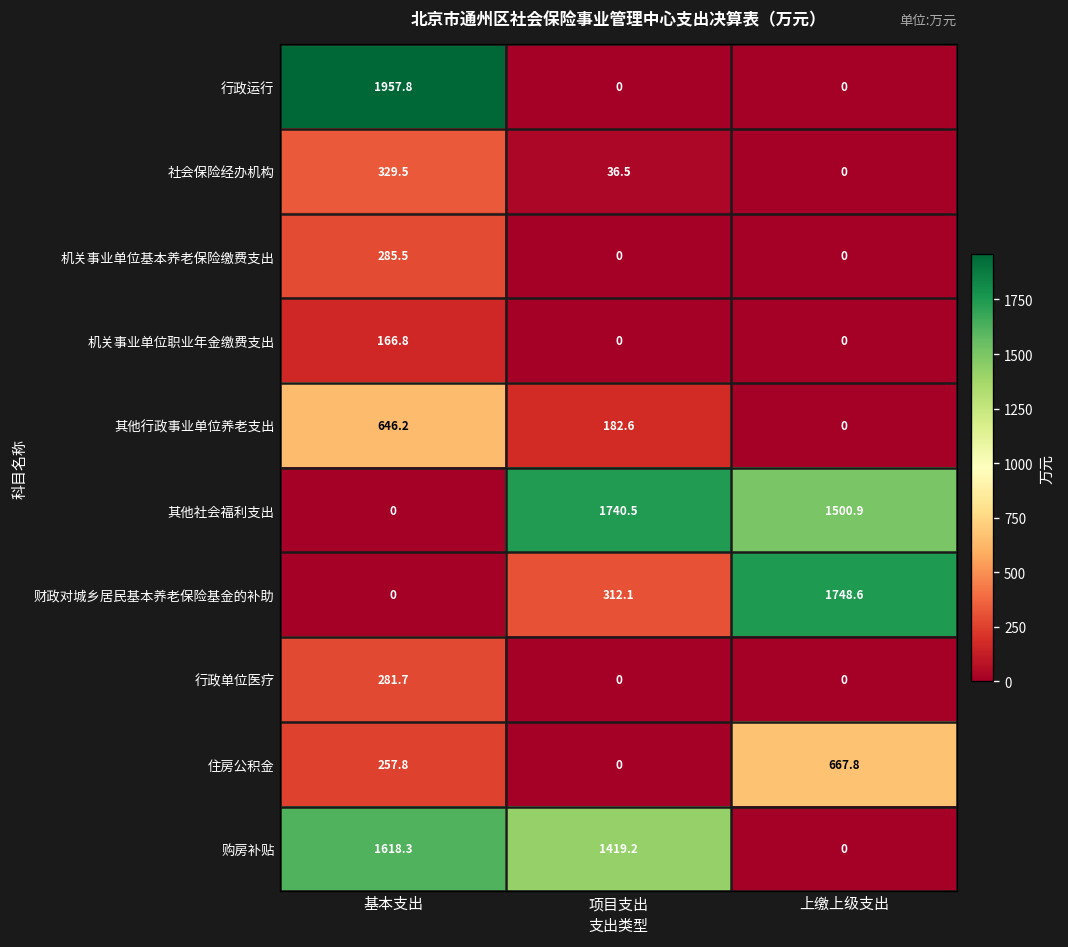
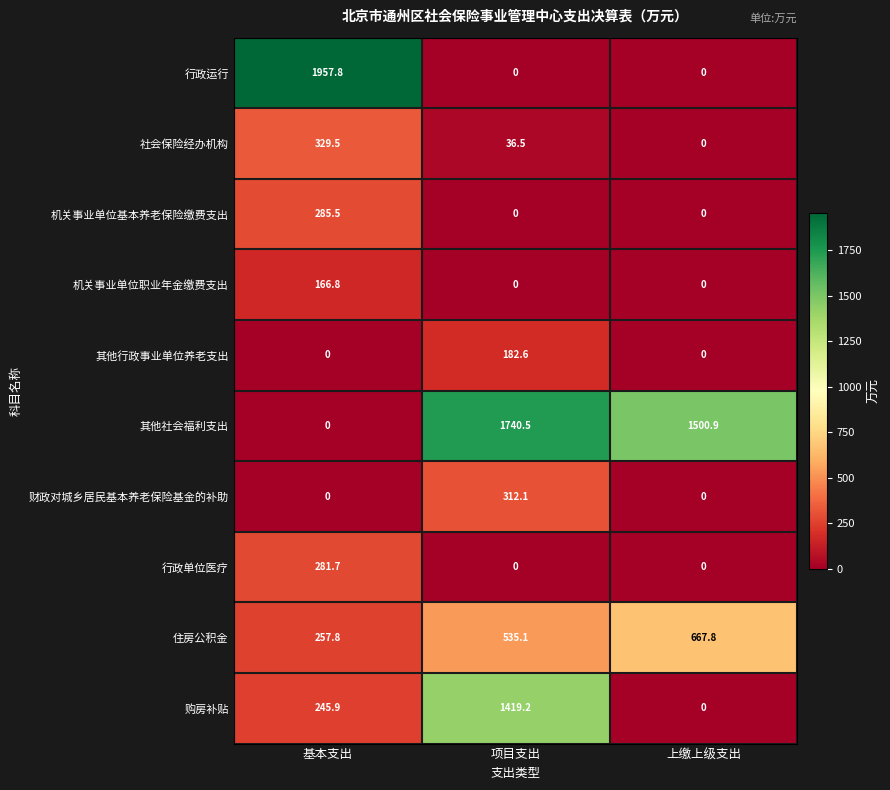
其他行政事业单位养老支出, 基本支出: 646.2 -> 0
财政对城乡居民基本养老保险基金的补助, 上缴上级支出: 1748.6 -> 0
住房公积金, 项目支出: 0 -> 535.1
购房补贴, 基本支出: 1618.3 -> 245.9
